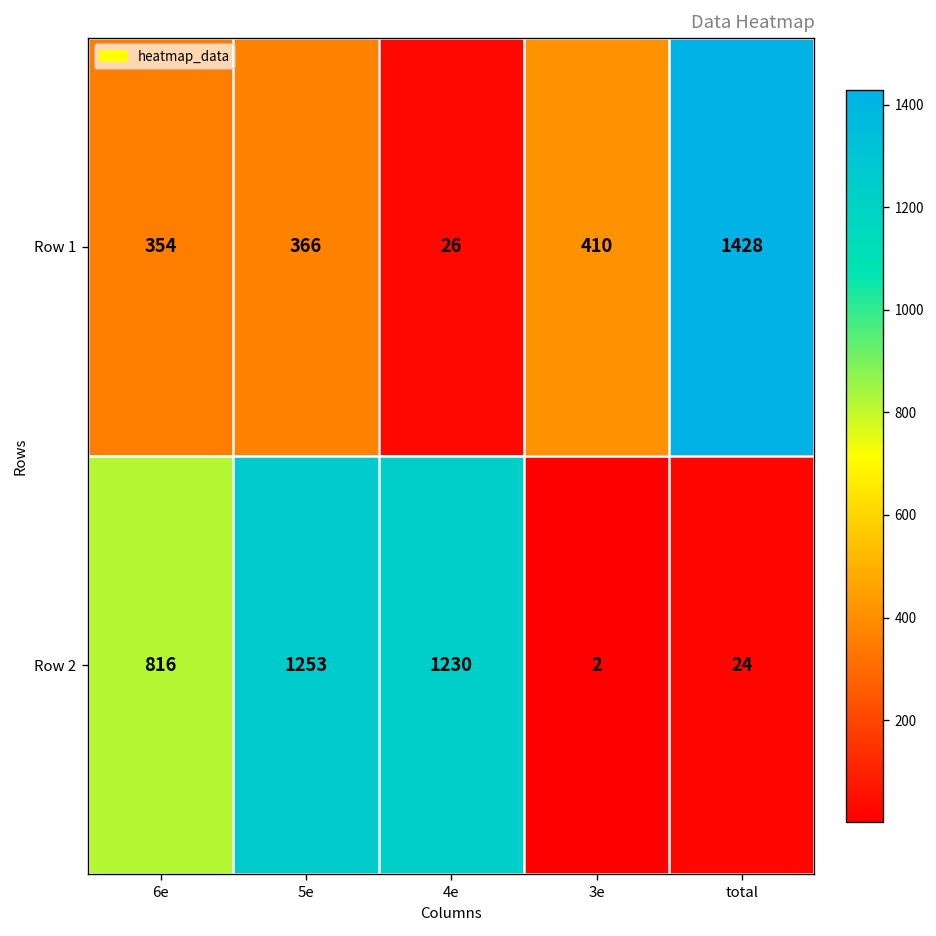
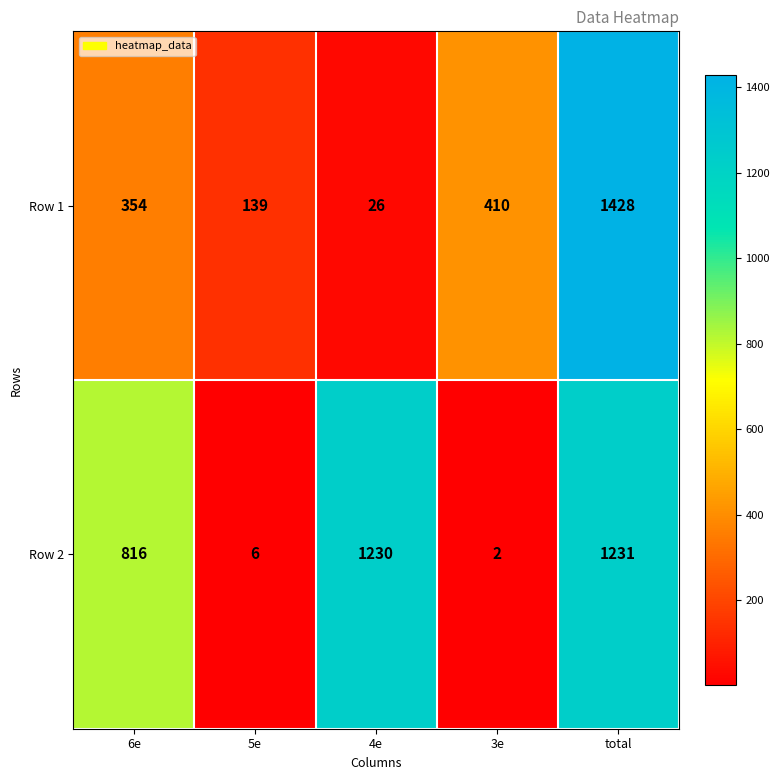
Row 1, 5e: 366 -> 139
Row 2, 5e: 1253 -> 6
Row 2, total: 24 -> 1231
